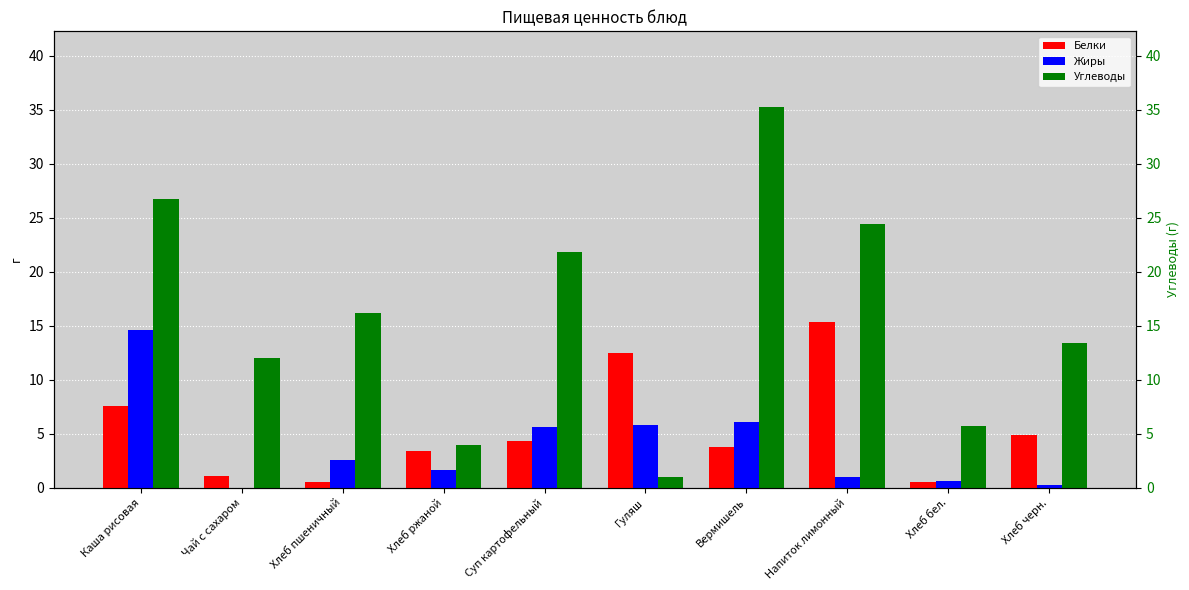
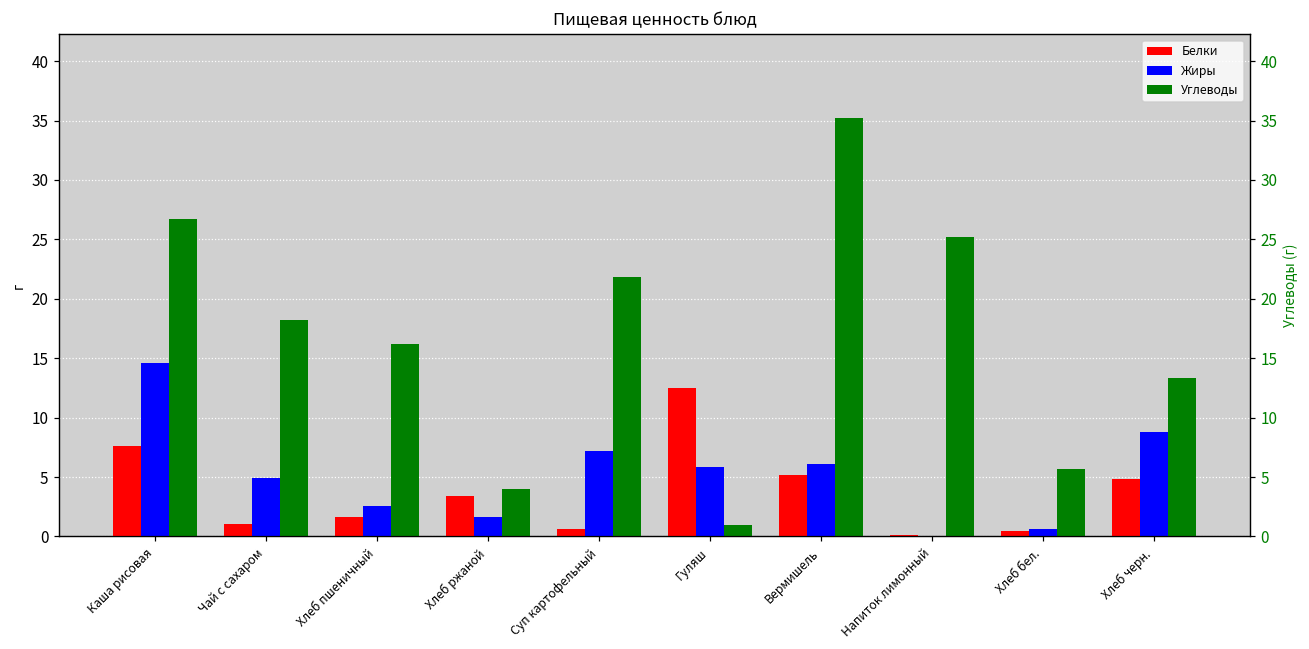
Жиры, Чай с сахаром: 0.0 -> 4.9
Углеводы, Чай с сахаром: 12.0 -> 18.2
Белки, Хлеб пшеничный: 0.5 -> 1.7
Белки, Суп картофельный: 4.4 -> 0.6
Жиры, Суп картофельный: 5.6 -> 7.2
Белки, Вермишель: 3.8 -> 5.2
Белки, Напиток лимонный: 15.3 -> 0.1
Жиры, Напиток лимонный: 1 -> 0
Углеводы, Напиток лимонный: 24.4 -> 25.2
Жиры, Хлеб черн.: 0.2 -> 8.8
